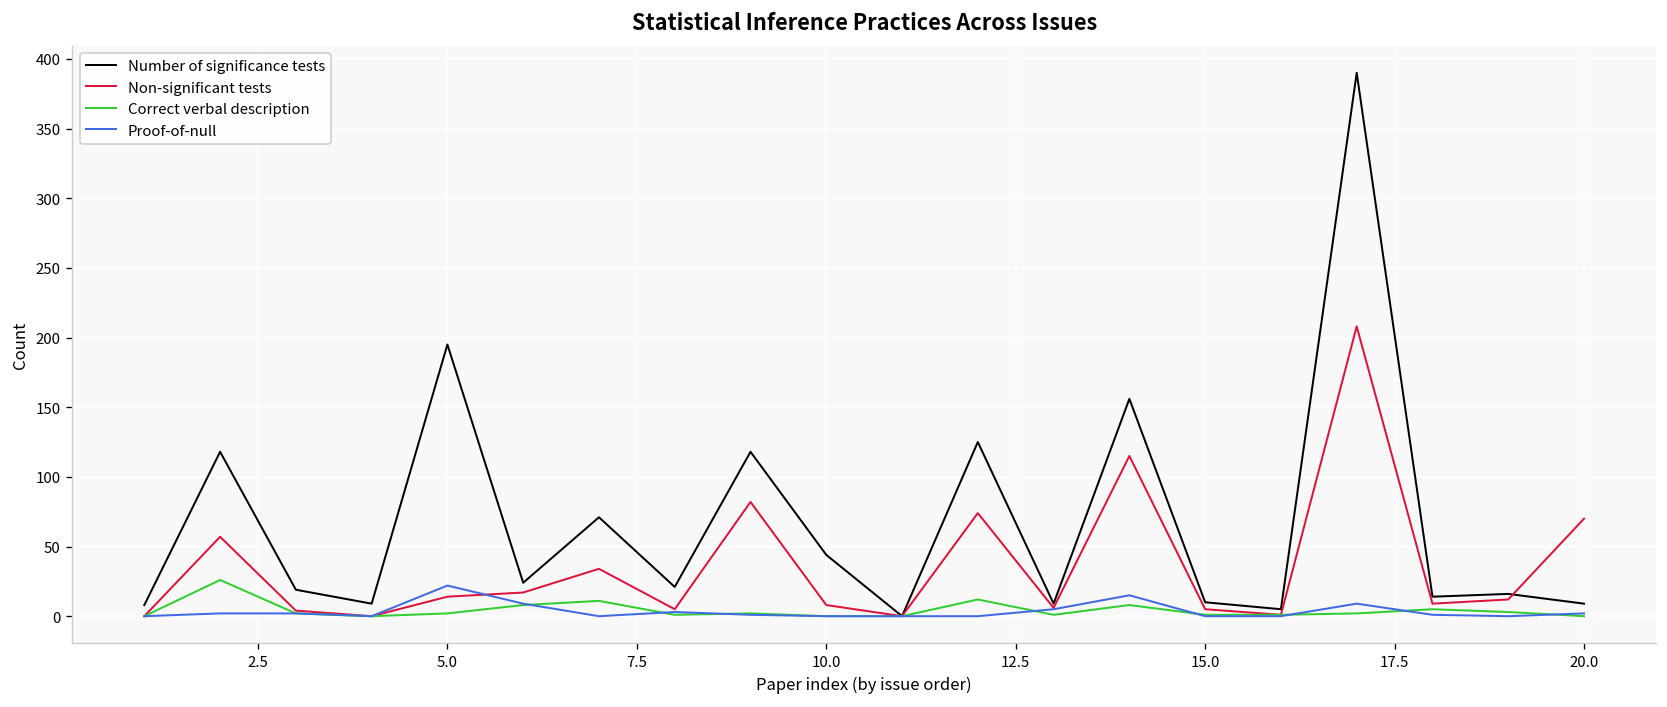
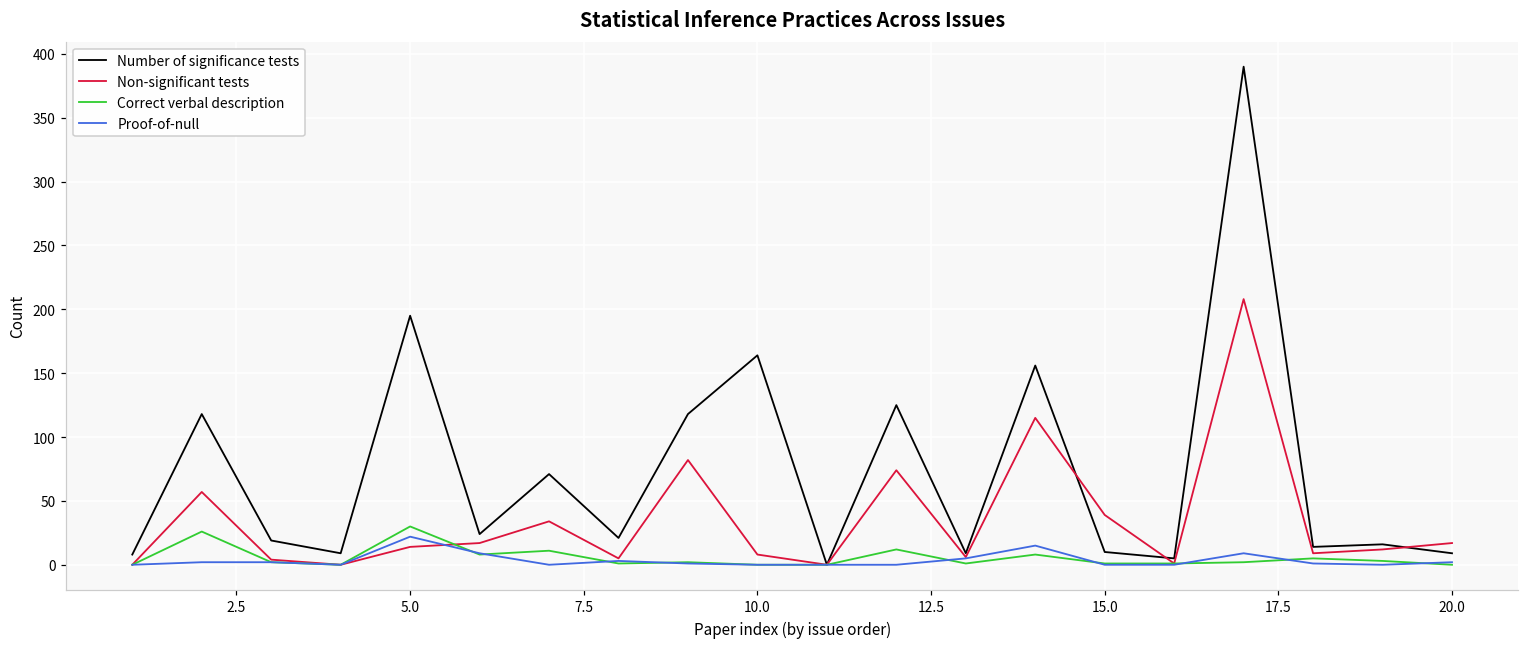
Correct verbal description, 5.0: 2 -> 30
Number of significance tests, 10.0: 44 -> 164
Non-significant tests, 15.0: 5 -> 39
Non-significant tests, 20.0: 70 -> 17
